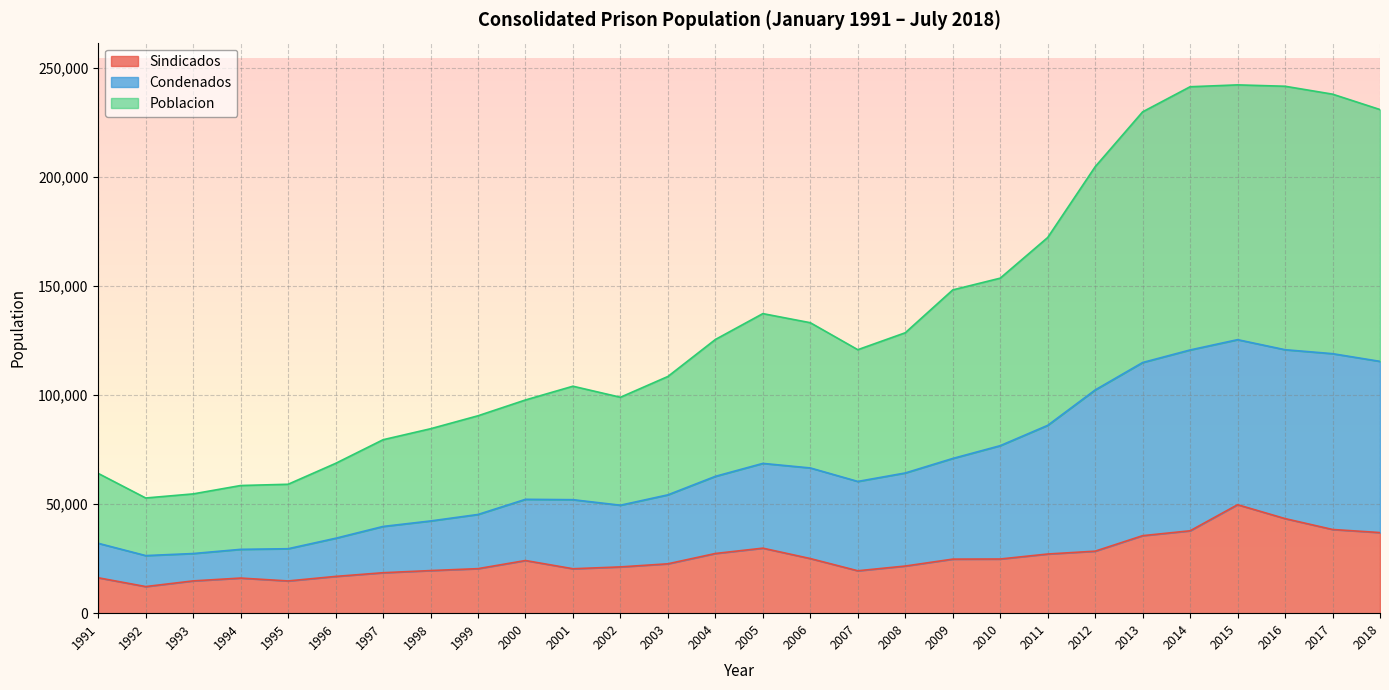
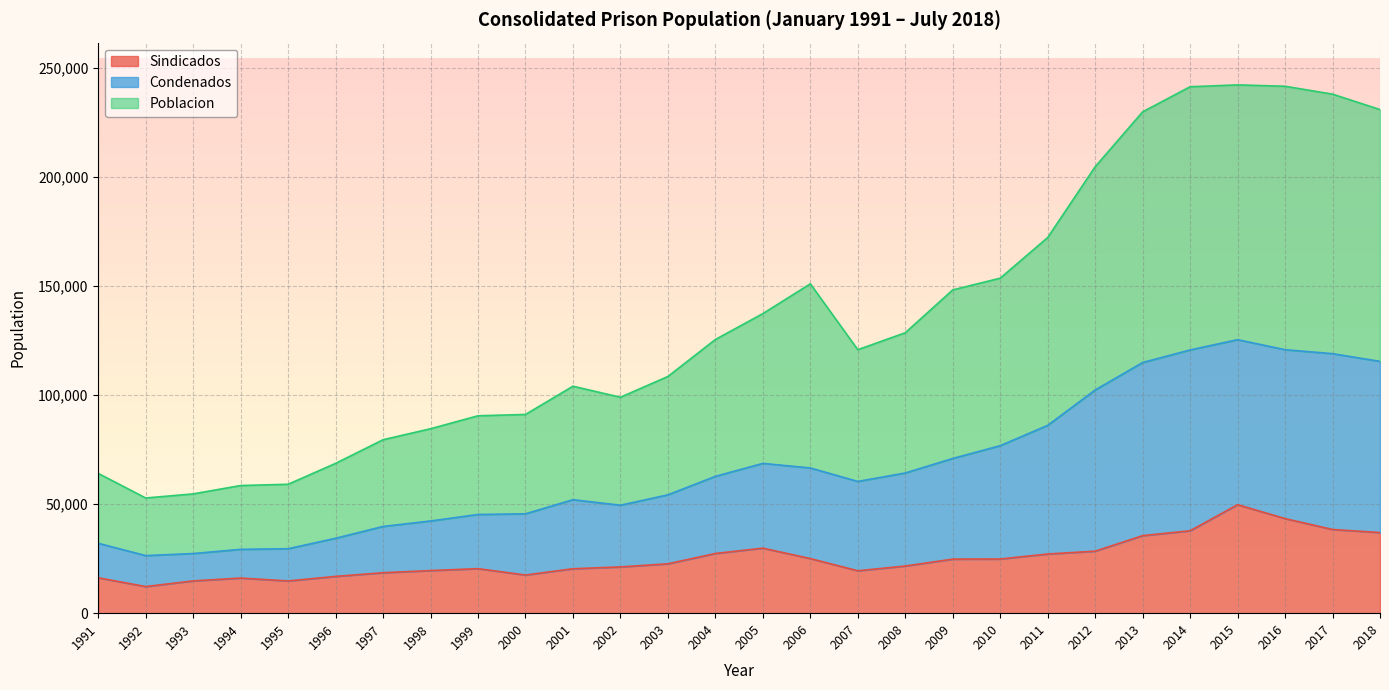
Sindicados, 2000: 24,000 -> 17,000
Poblacion, 2006: 67,000 -> 84,000
